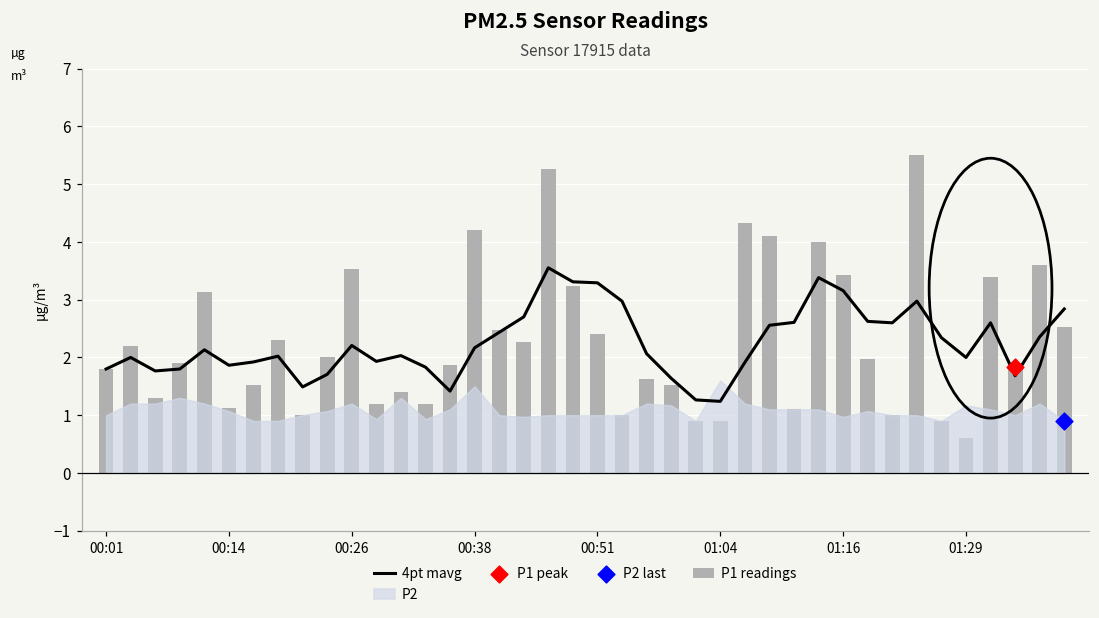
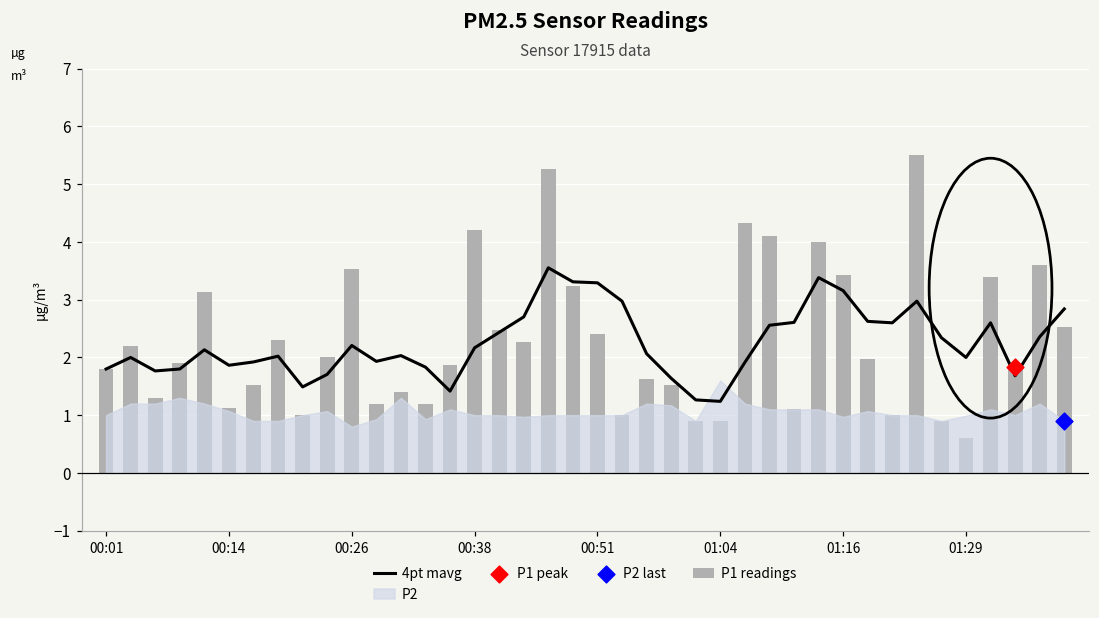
P2, 00:26: 1.2 -> 0.8
P2, 00:38: 1.5 -> 1.0
P2, 01:29: 1.2 -> 1.0
